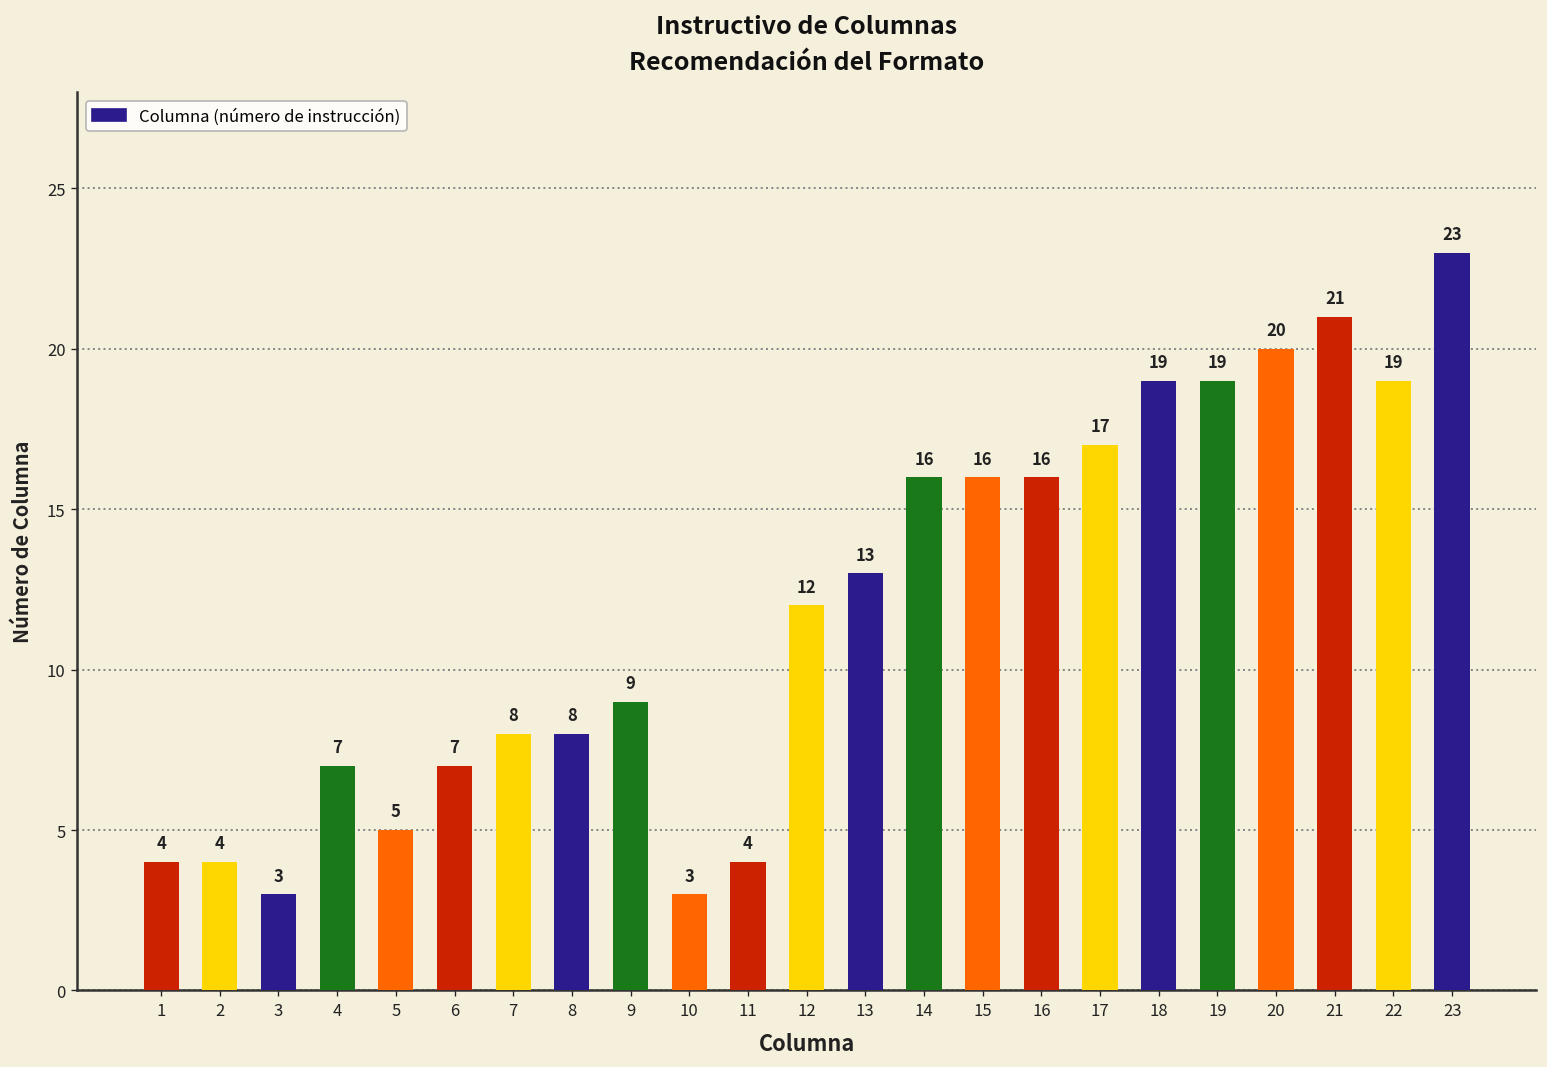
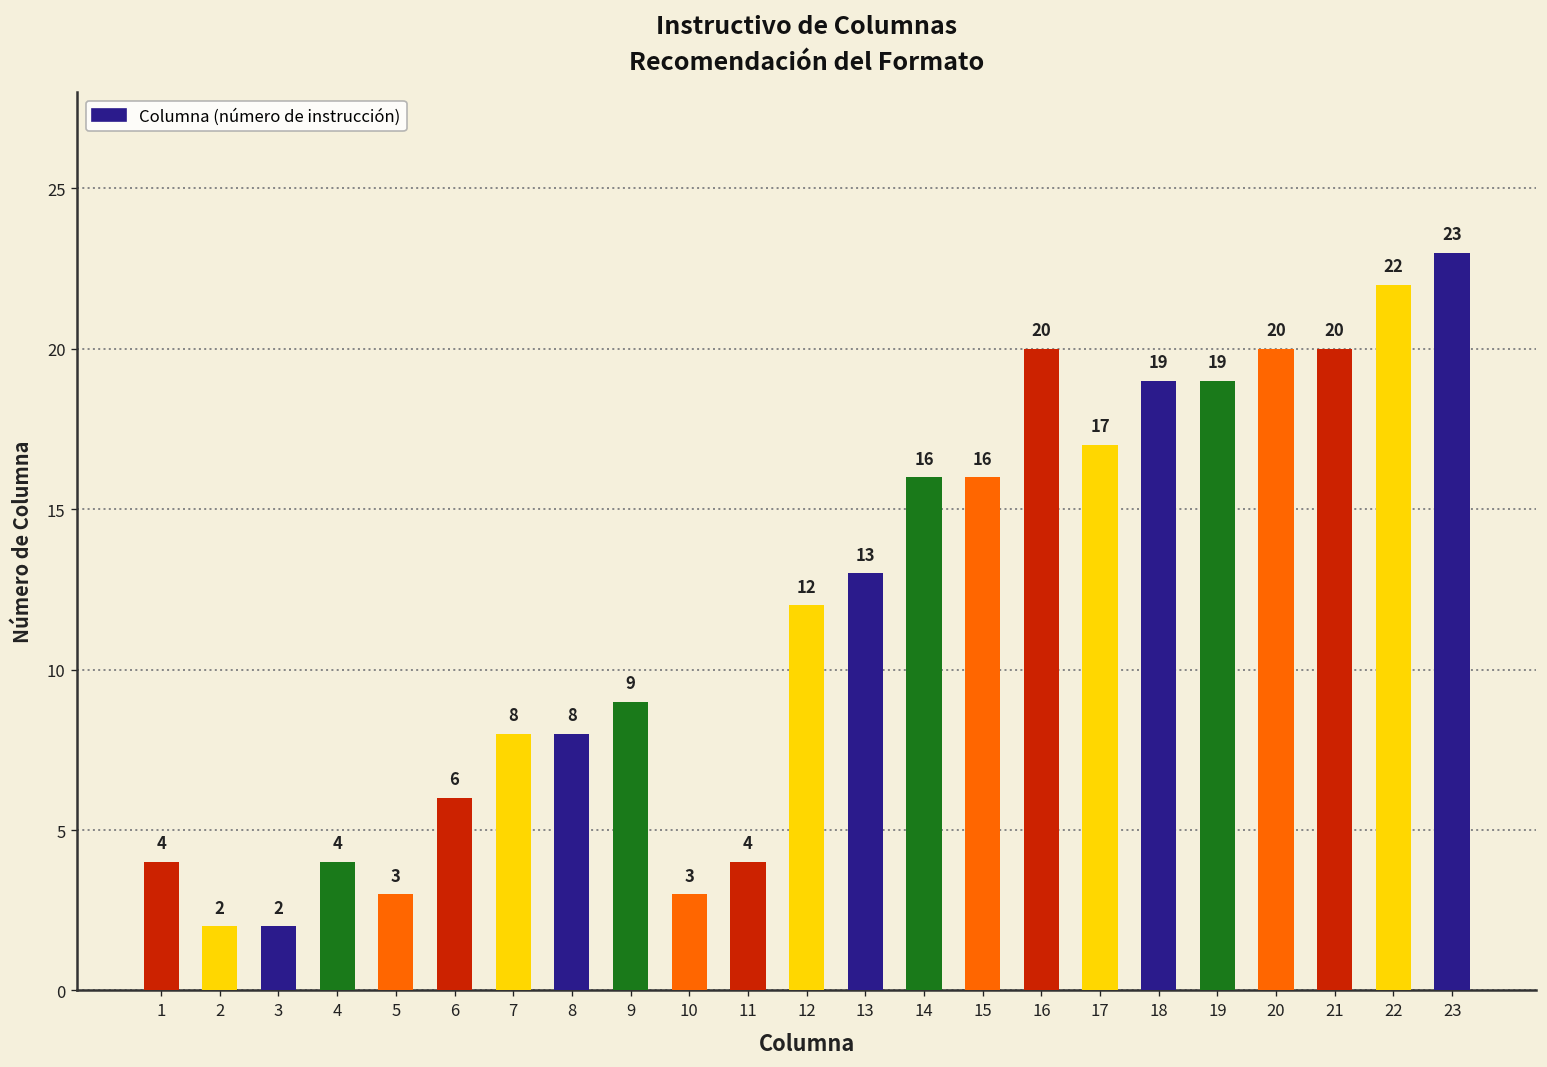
2: 4 -> 2
3: 3 -> 2
4: 7 -> 4
5: 5 -> 3
6: 7 -> 6
16: 16 -> 20
21: 21 -> 20
22: 19 -> 22
